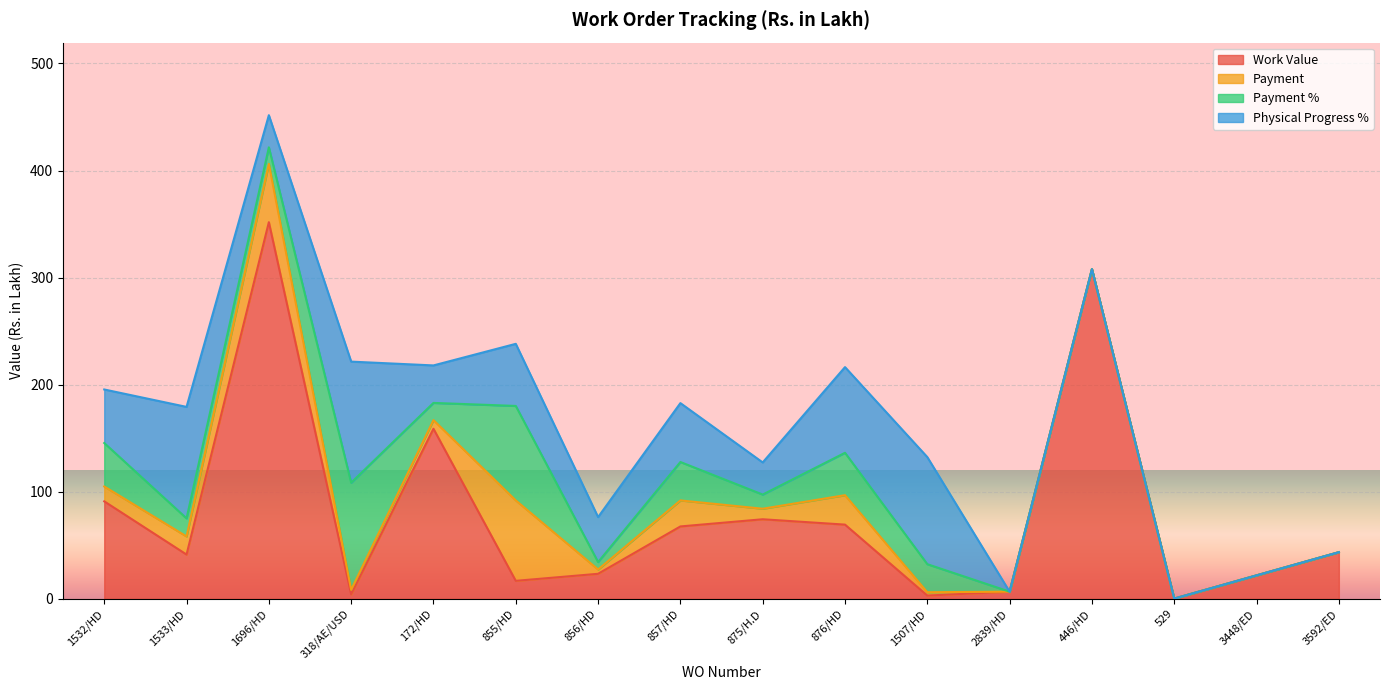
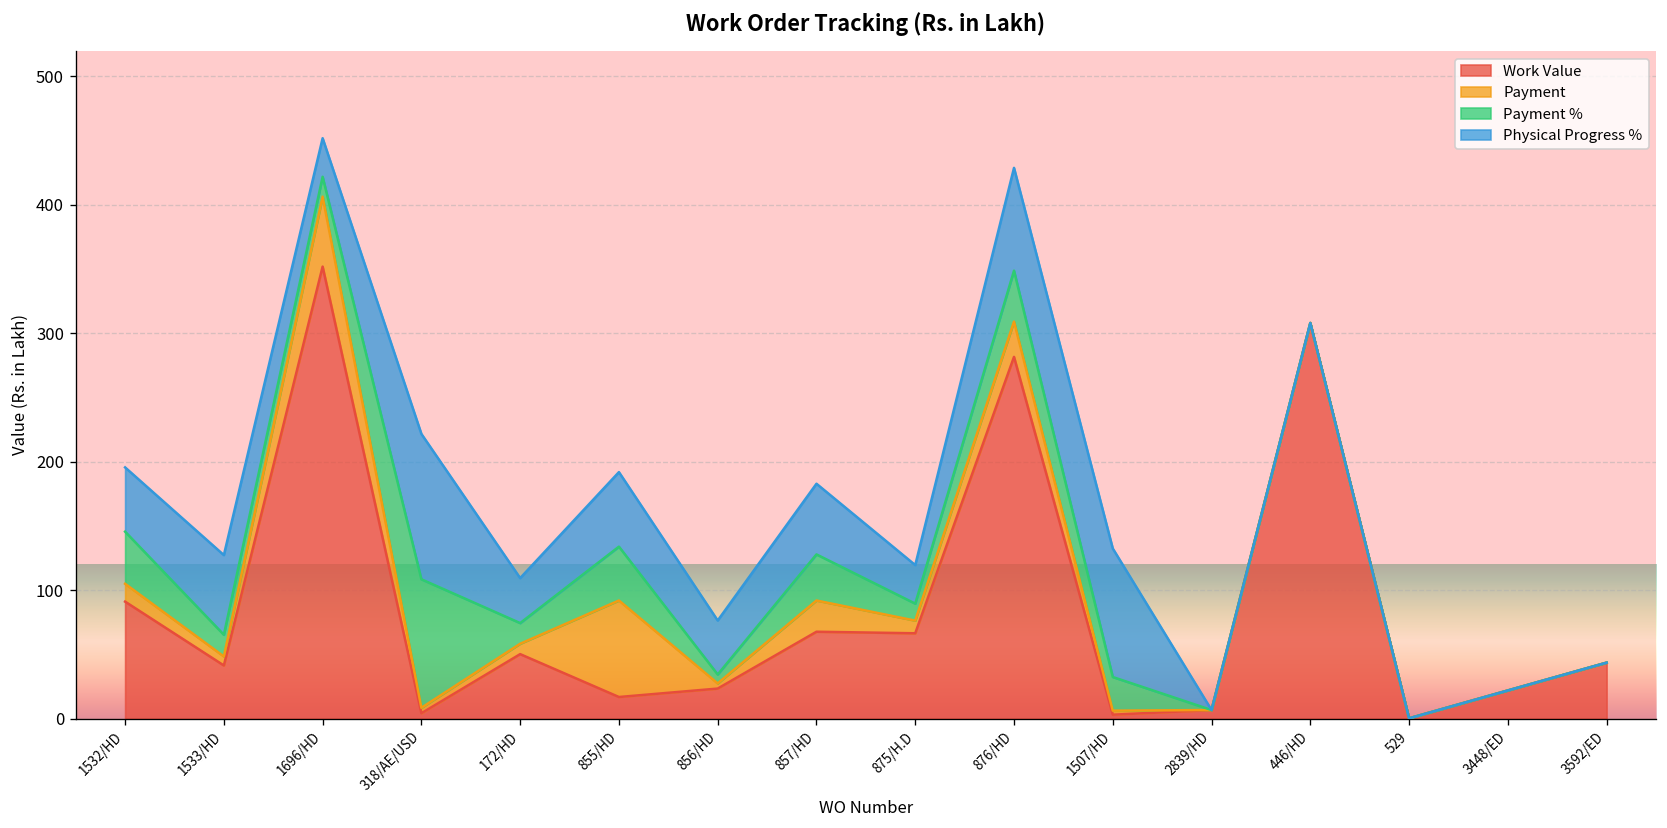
Payment, 1533/HD: 17 -> 7
Physical Progress %, 1533/HD: 104 -> 62
Work Value, 172/HD: 159 -> 50
Payment %, 855/HD: 88 -> 42
Work Value, 875/H.D: 74 -> 66
Work Value, 876/HD: 69 -> 282
